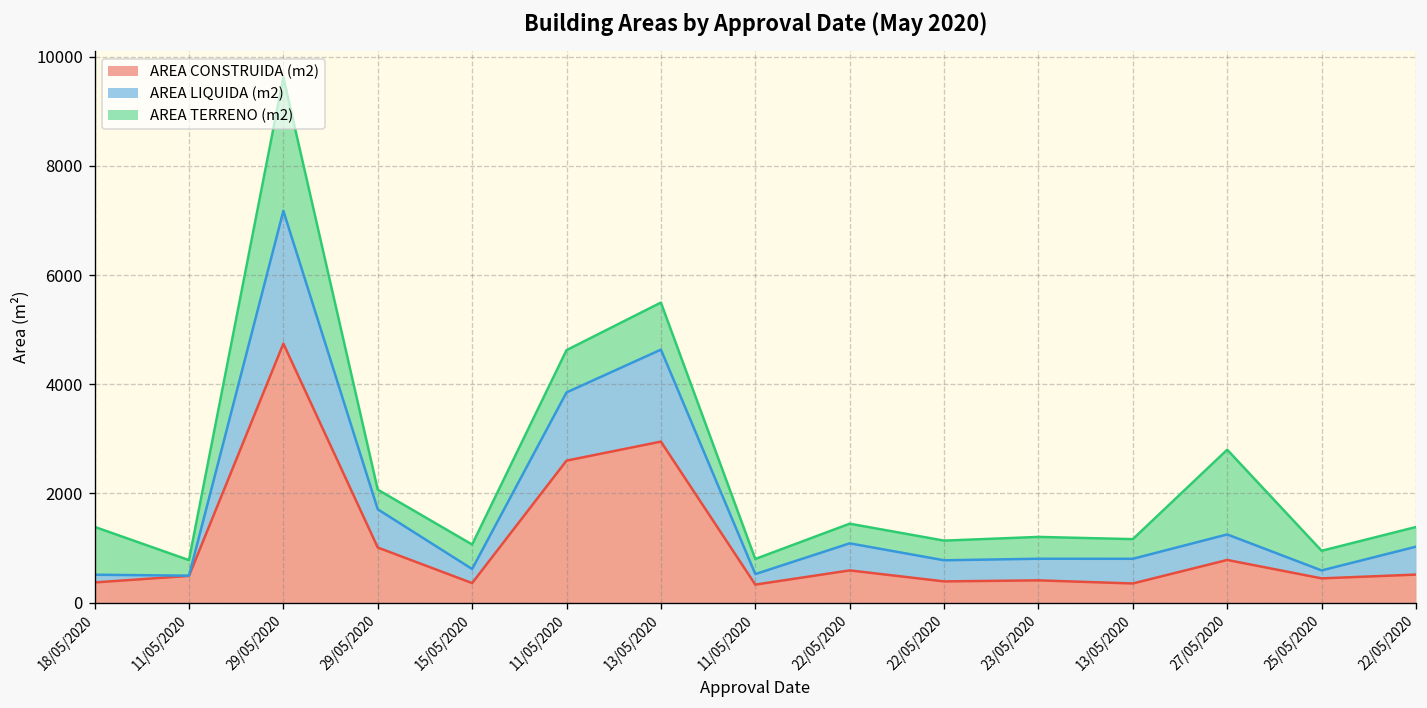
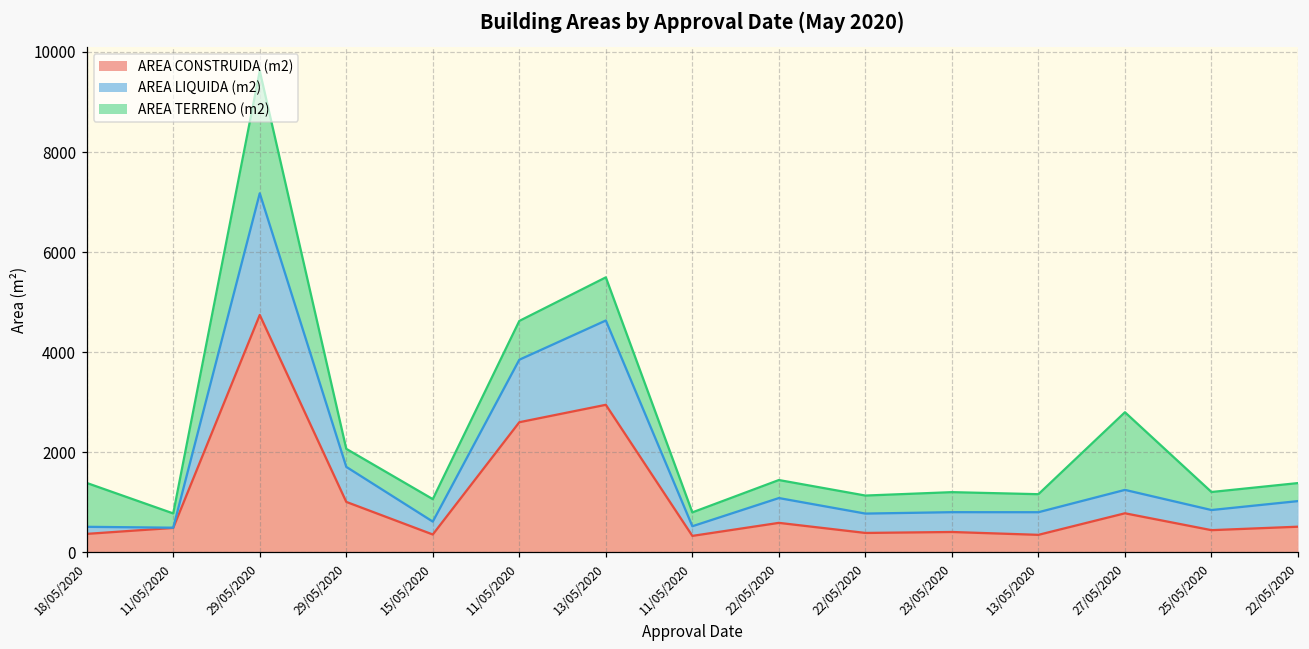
AREA LIQUIDA (m2), 25/05/2020: 100 -> 400
